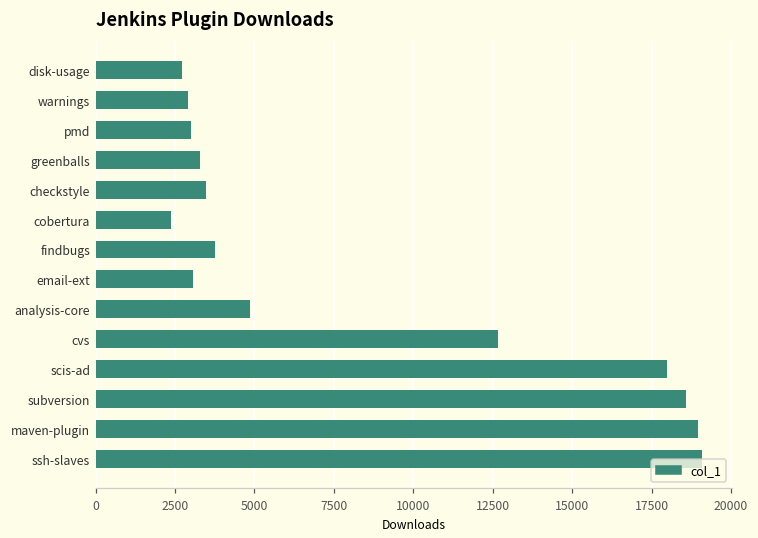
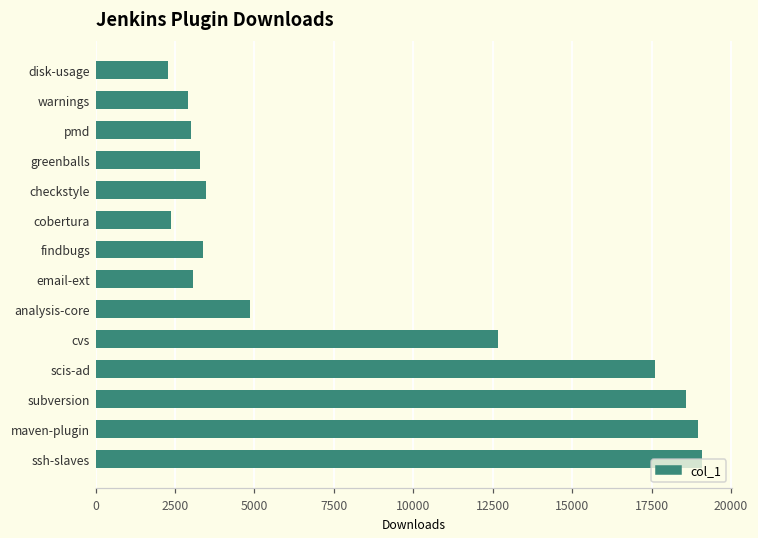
disk-usage: 2700 -> 2300
findbugs: 3800 -> 3400
scis-ad: 18000 -> 17600
